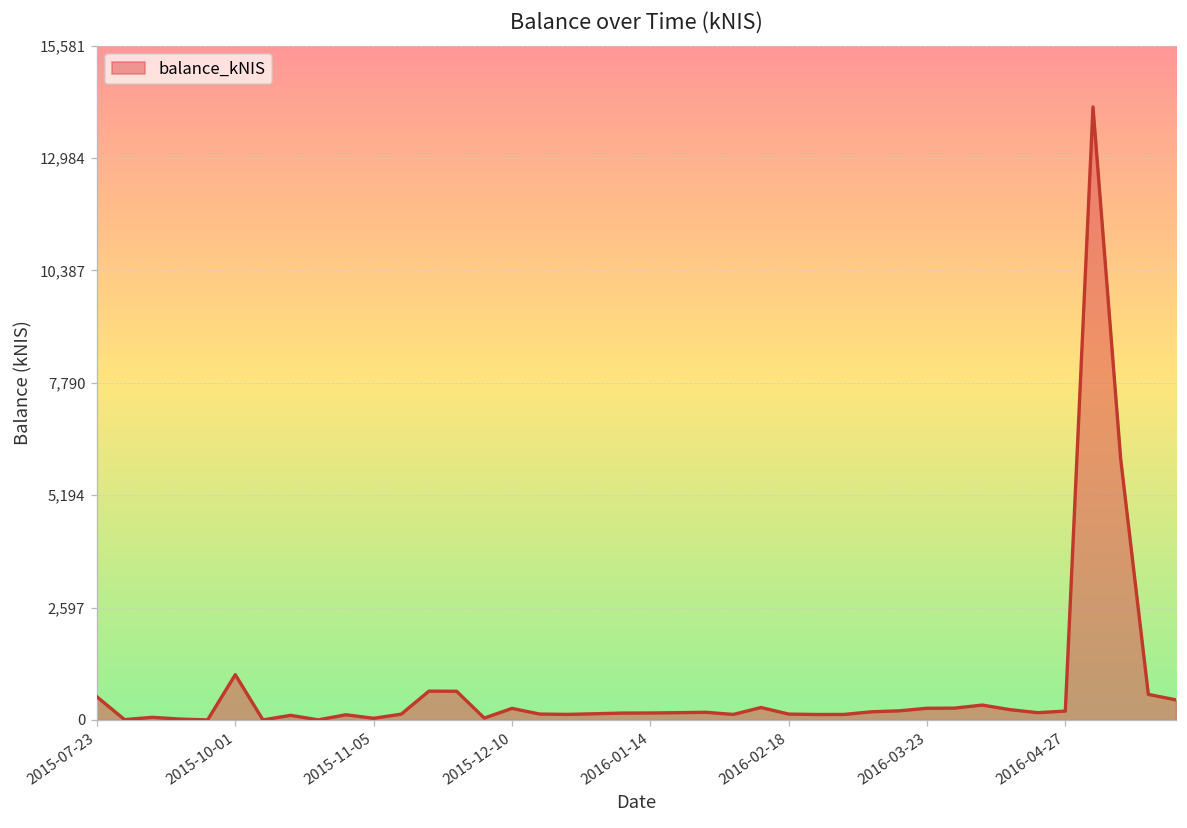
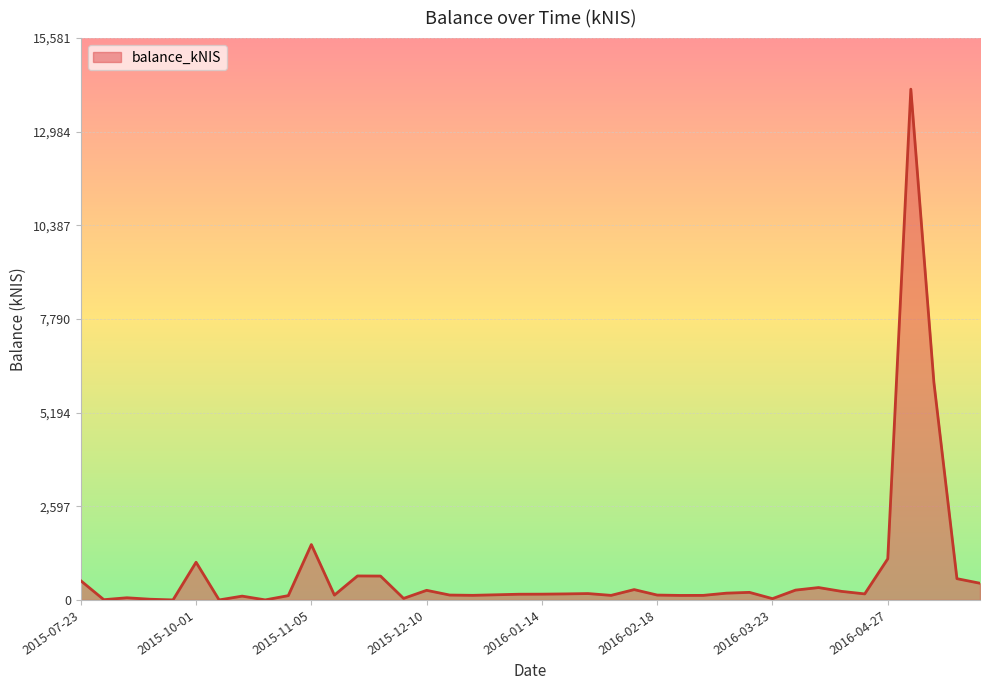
2015-11-05: 0 -> 1,500
2016-03-23: 300 -> 0
2016-04-27: 200 -> 1,100
